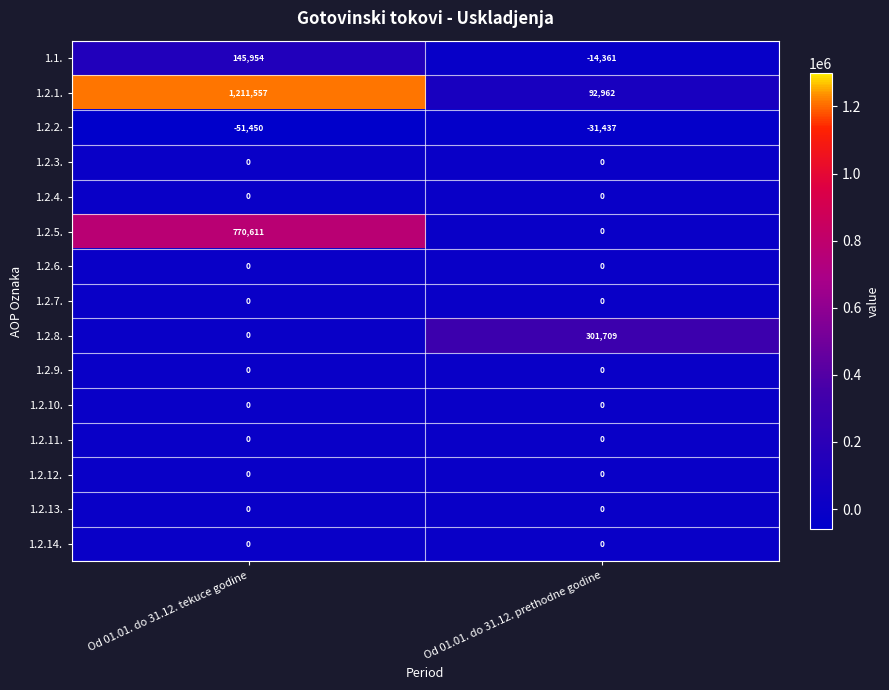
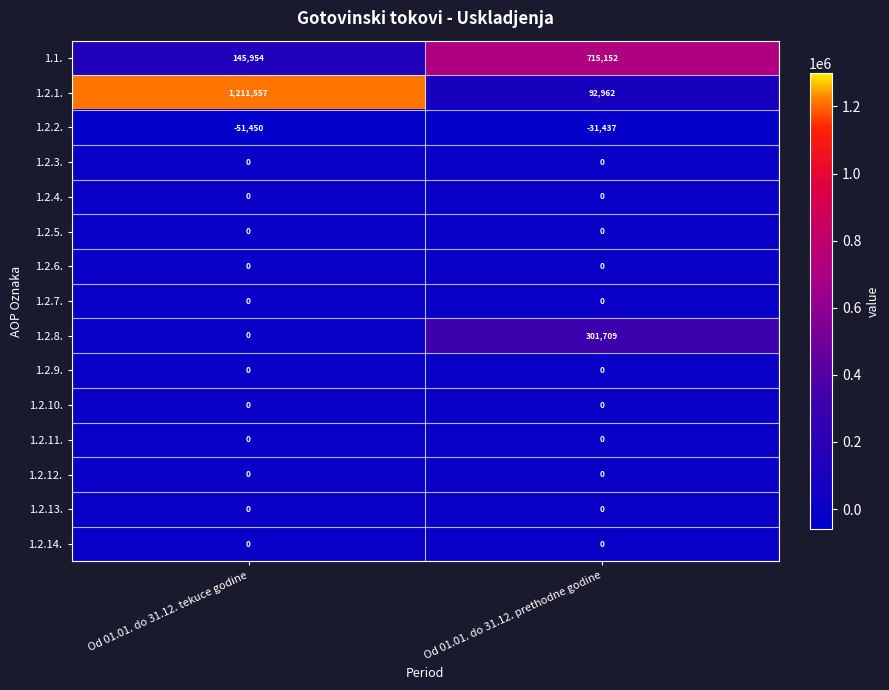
1.1., Od 01.01. do 31.12. prethodne godine: -14,361 -> 715,152
1.2.5., Od 01.01. do 31.12. tekuce godine: 770,611 -> 0
